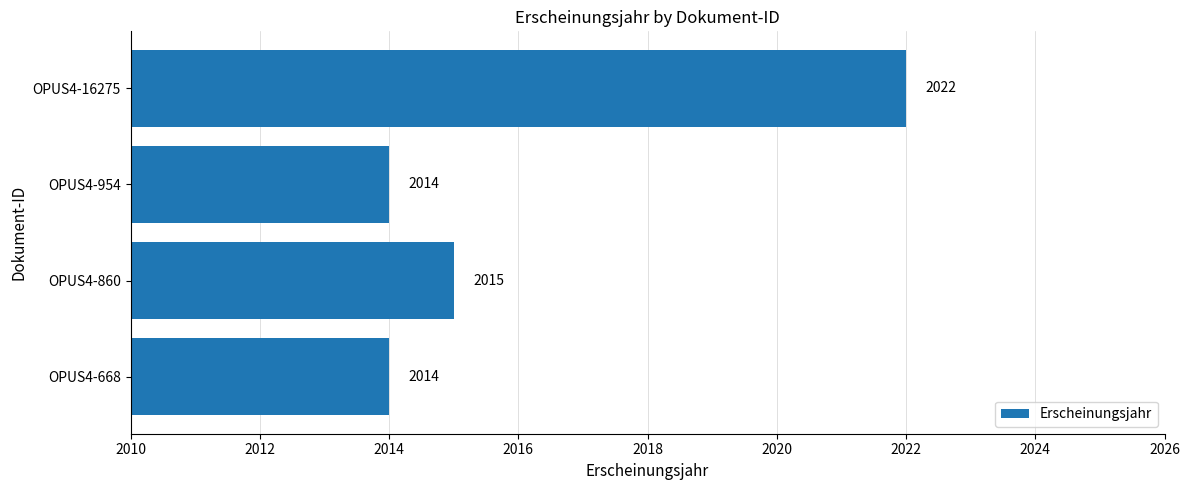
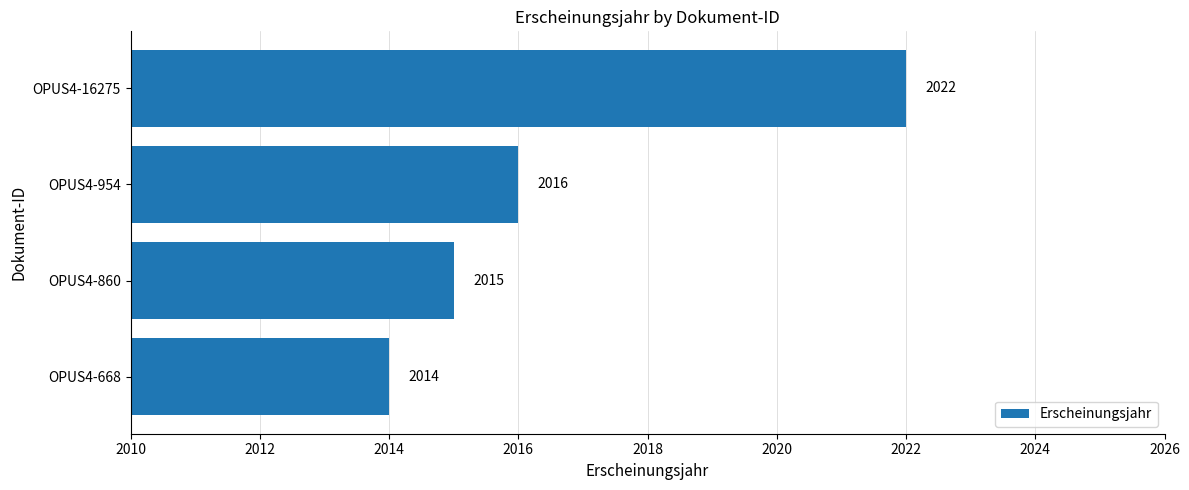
OPUS4-954: 2014 -> 2016
